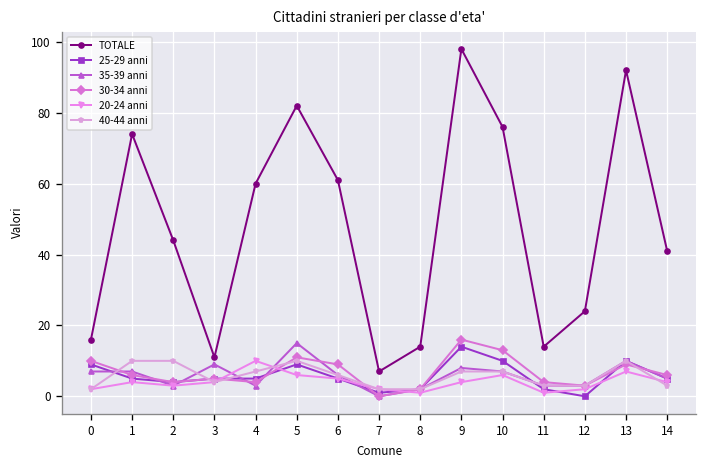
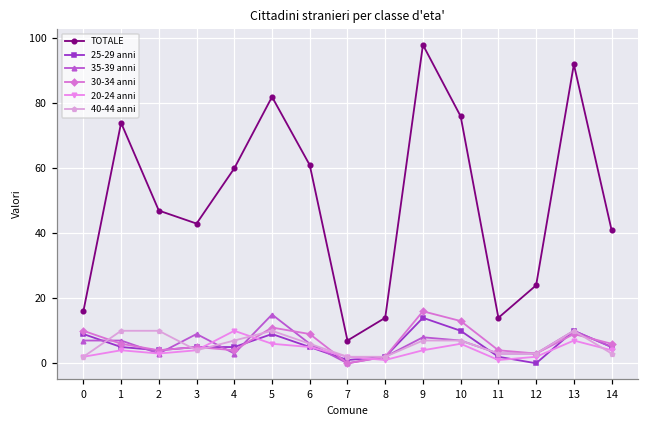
TOTALE, 2: 44 -> 47
TOTALE, 3: 11 -> 43
